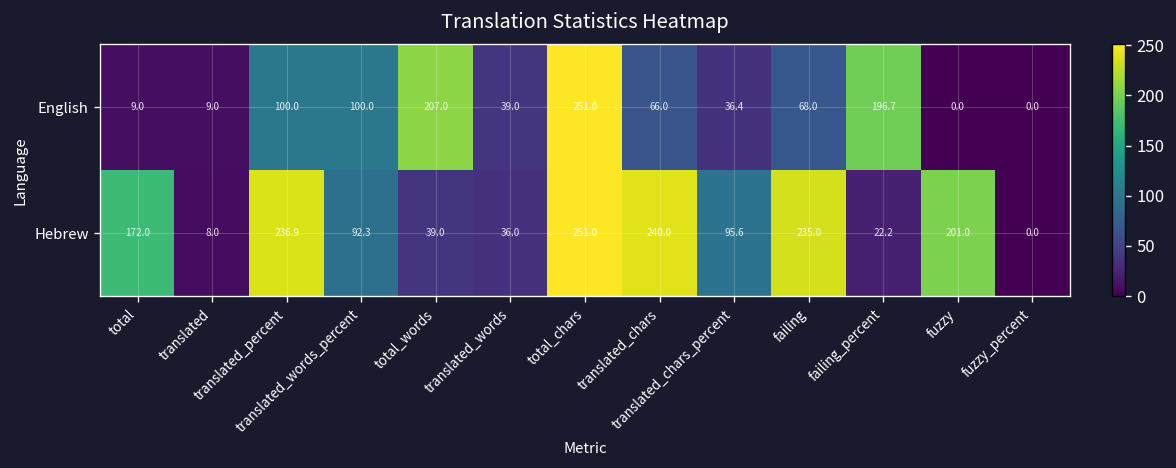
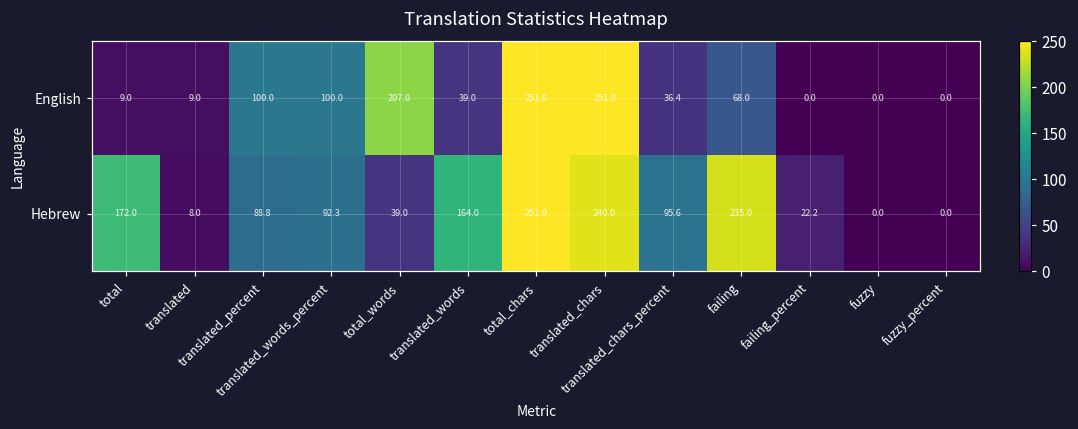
English, translated_chars: 66.0 -> 251.0
English, failing_percent: 196.7 -> 0.0
Hebrew, translated_percent: 236.9 -> 88.8
Hebrew, translated_words: 36.0 -> 164.0
Hebrew, fuzzy: 201.0 -> 0.0
